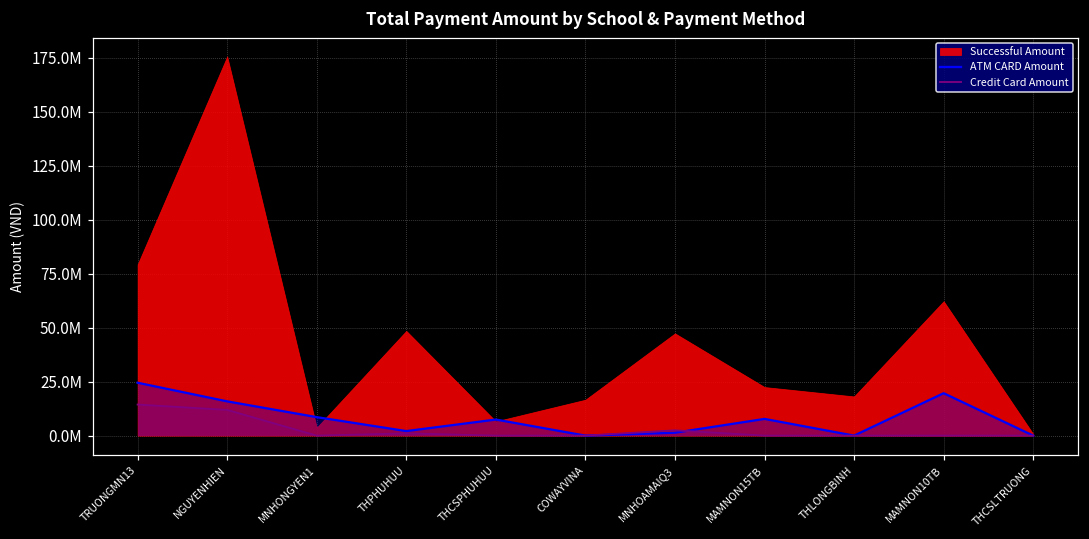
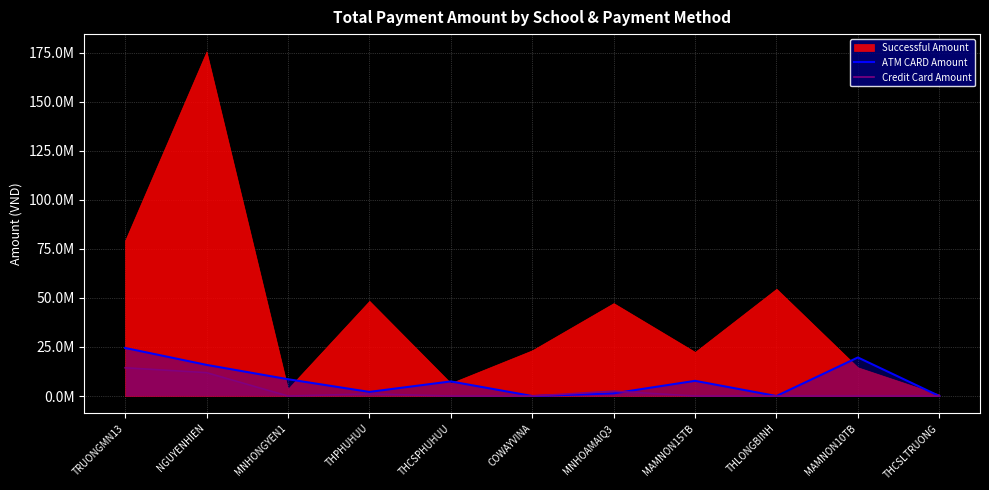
Successful Amount, COWAYVINA: 17000000 -> 23000000
Successful Amount, THLONGBINH: 18000000 -> 55000000
Successful Amount, MAMNON10TB: 62000000 -> 15000000
